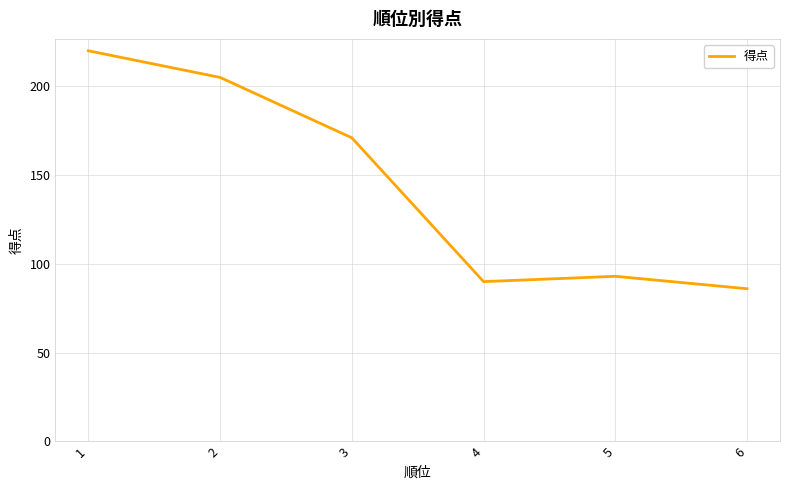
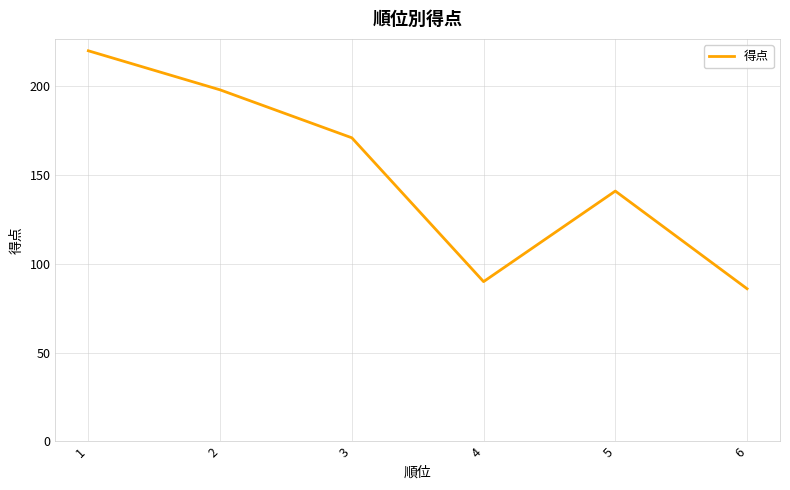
2: 205 -> 198
5: 93 -> 141
